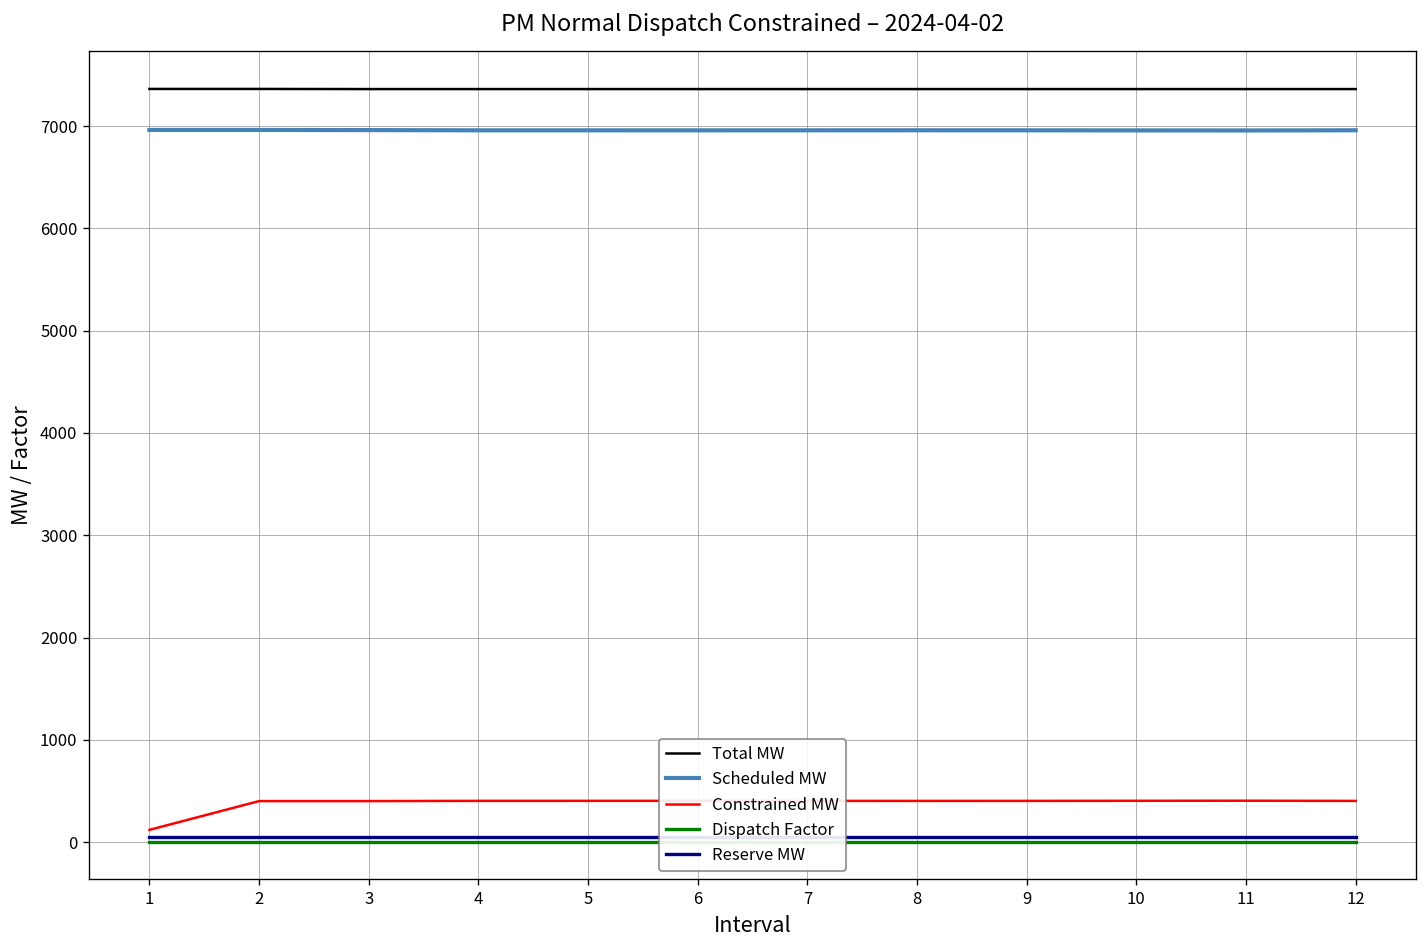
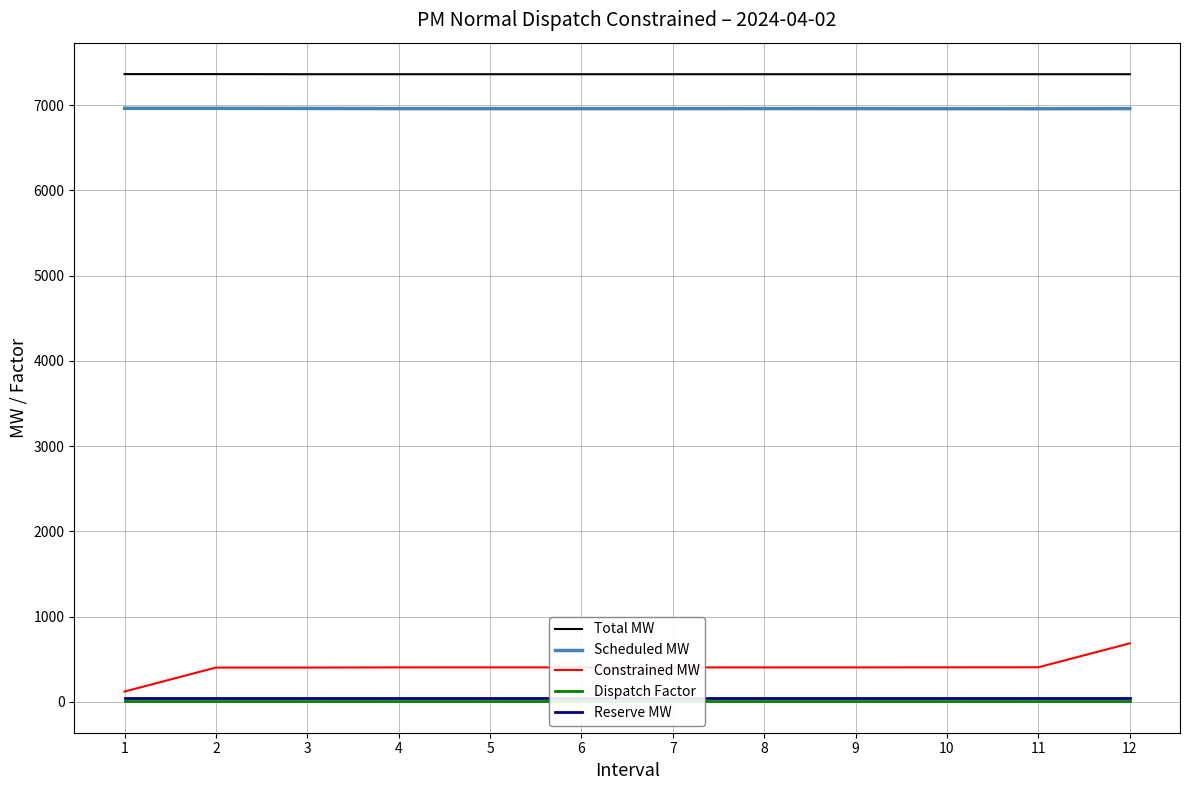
Constrained MW, 12: 400 -> 700
